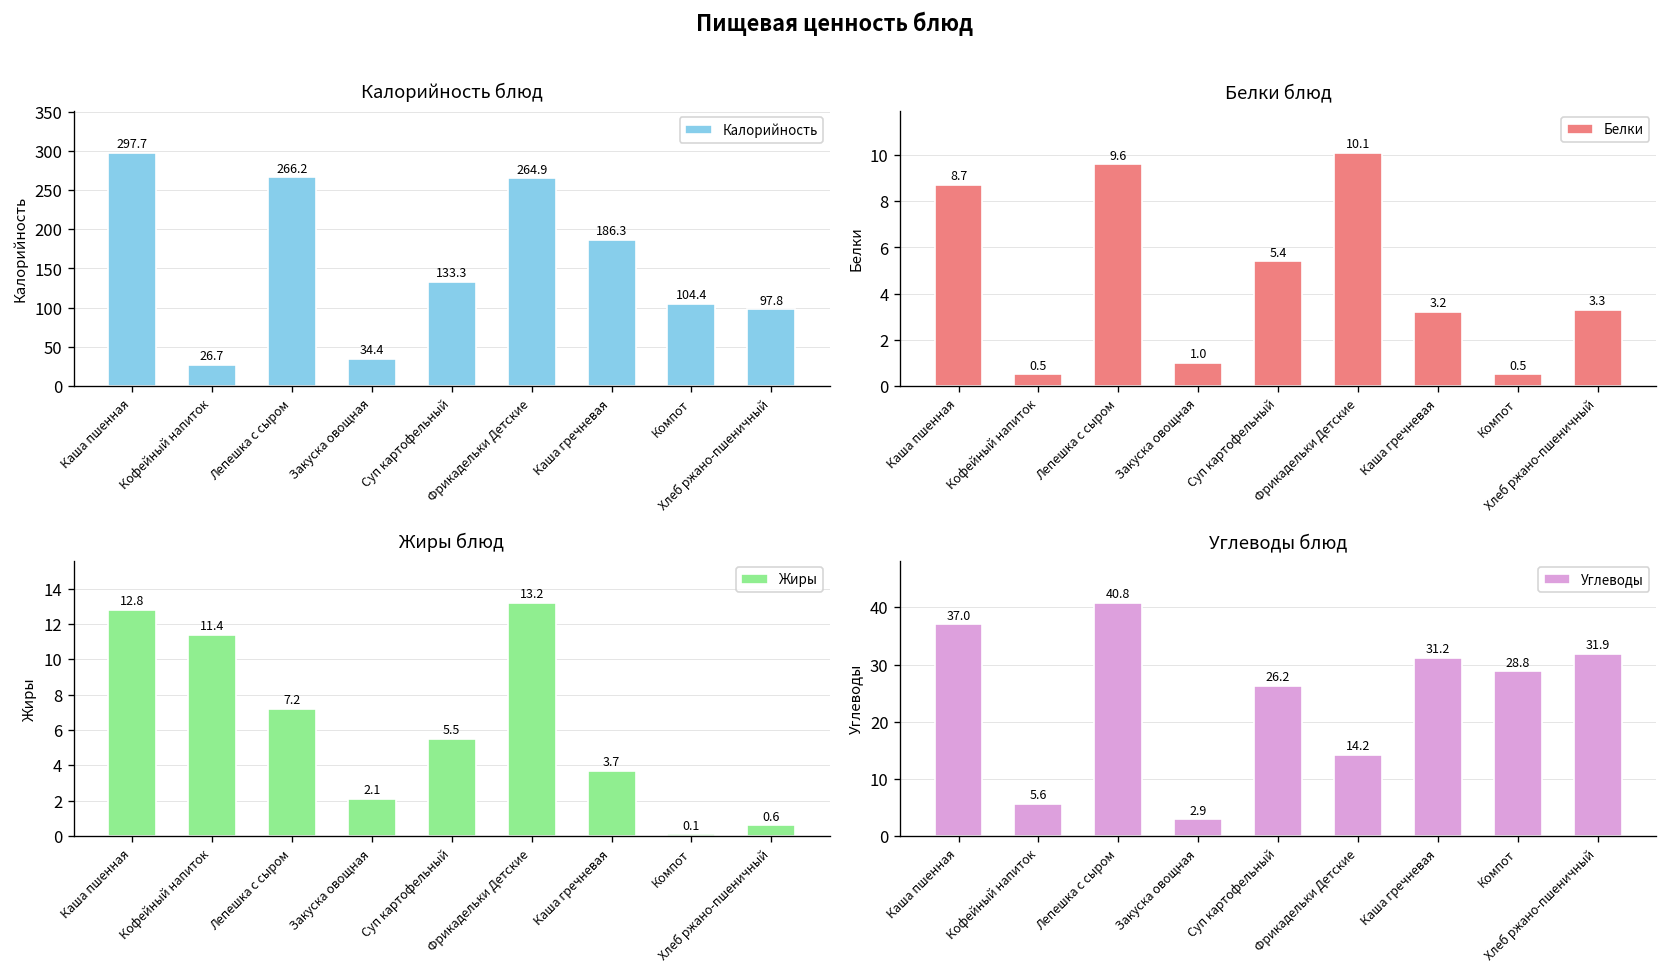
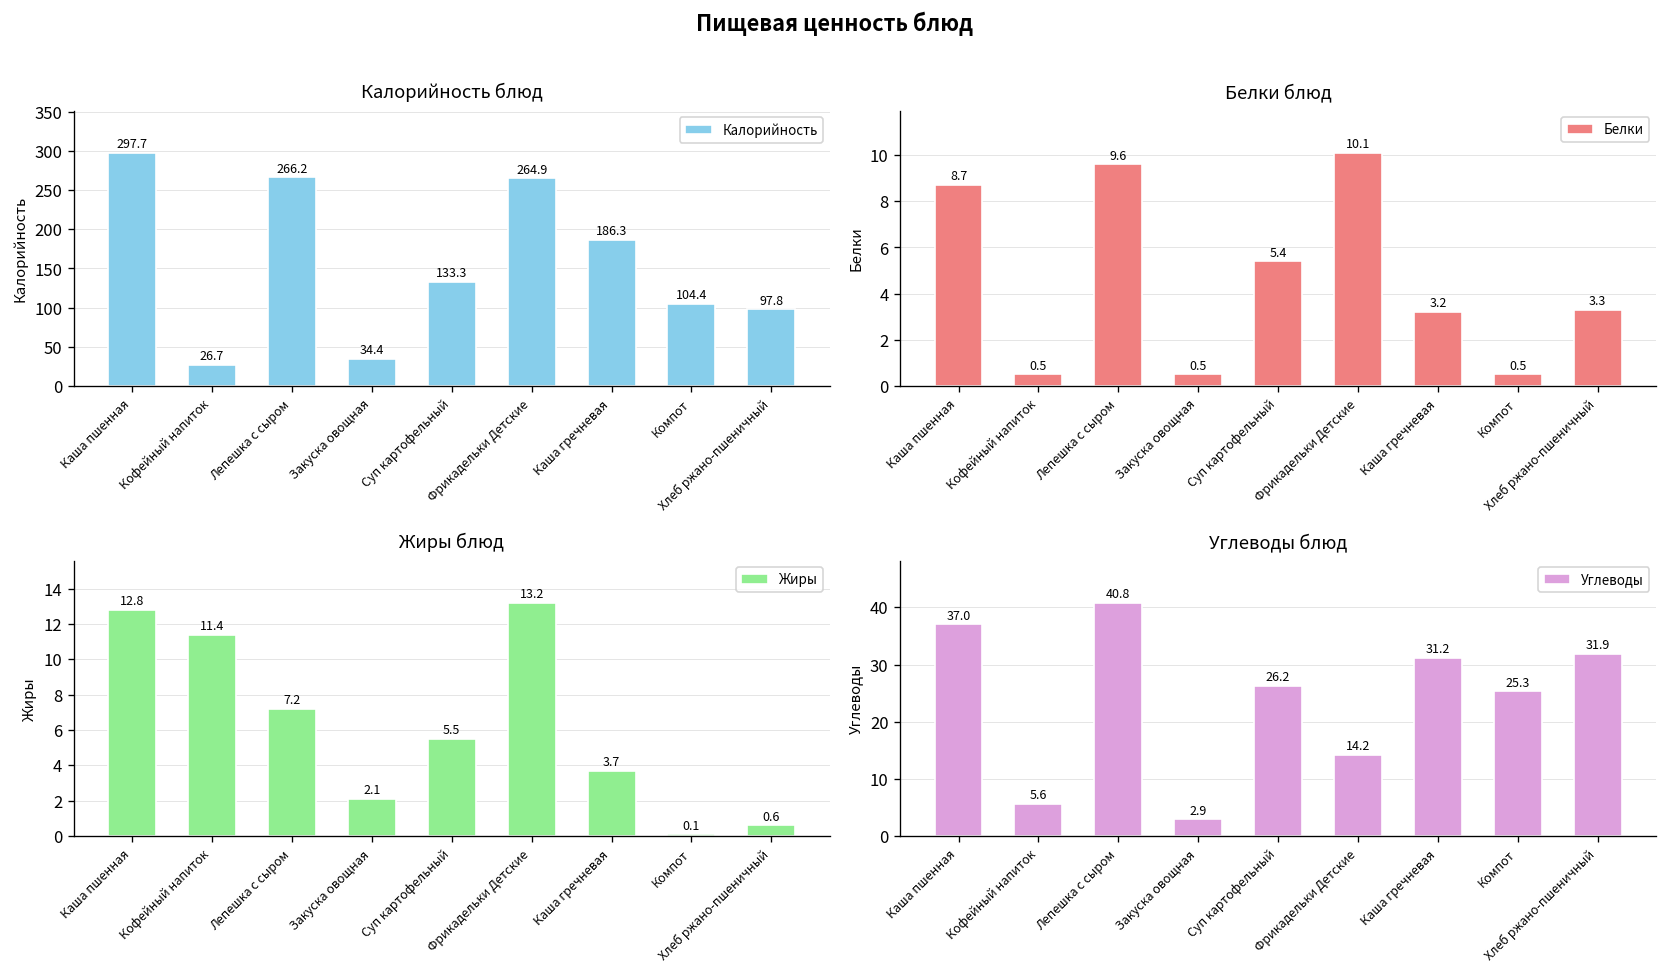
Белки блюд, Закуска овощная: 1.0 -> 0.5
Углеводы блюд, Компот: 28.8 -> 25.3
